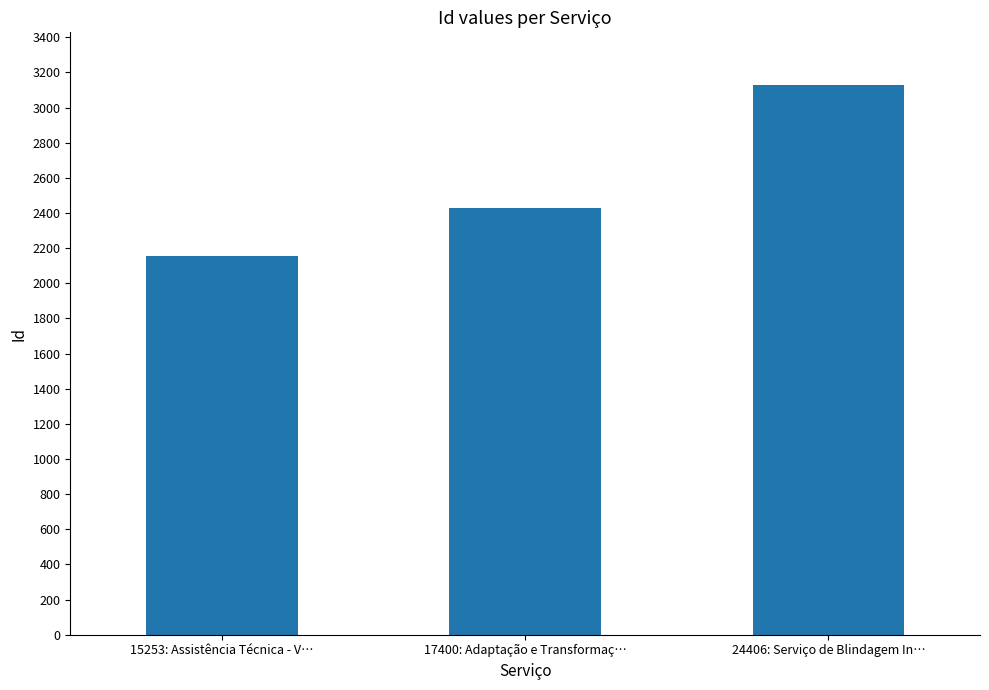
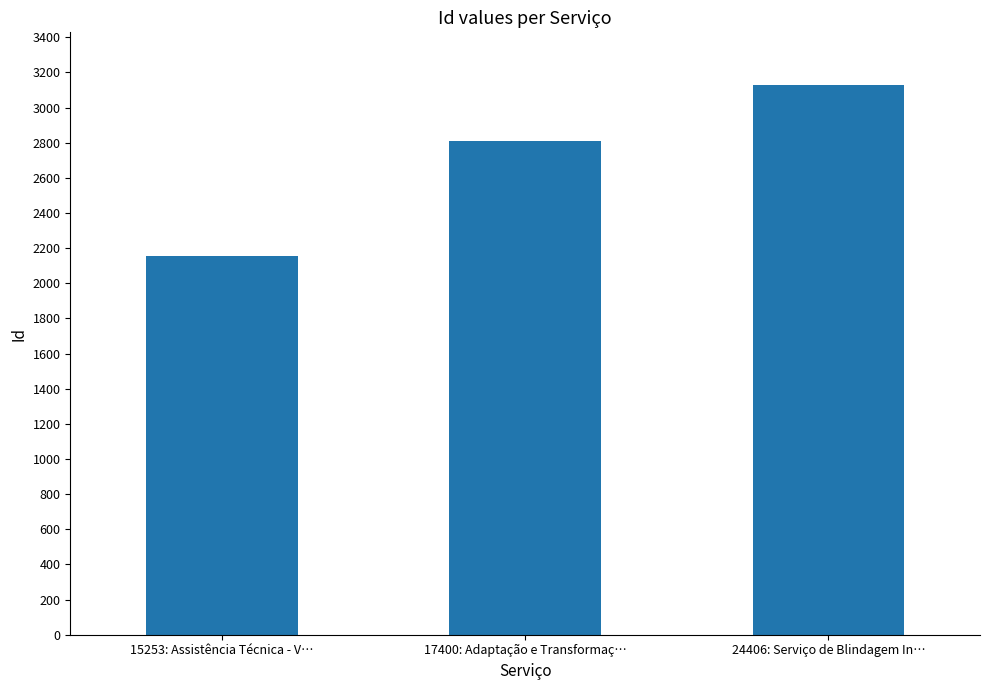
17400: Adaptação e Transformaç…: 2430 -> 2810
